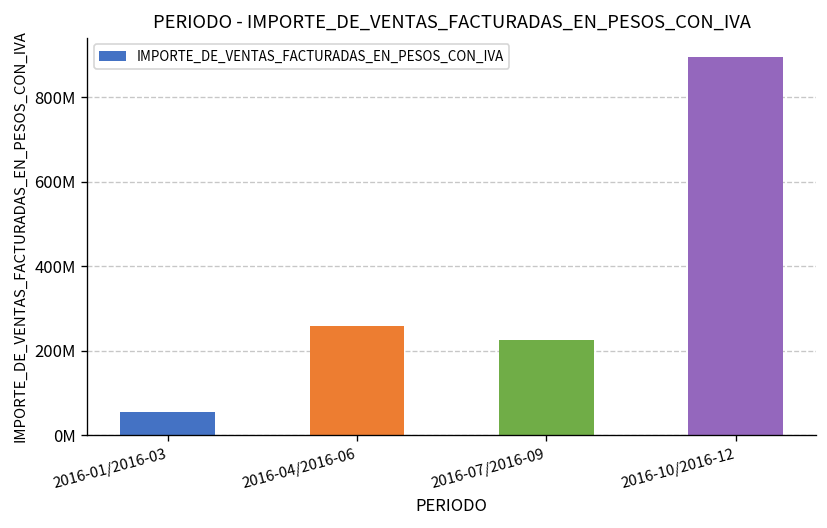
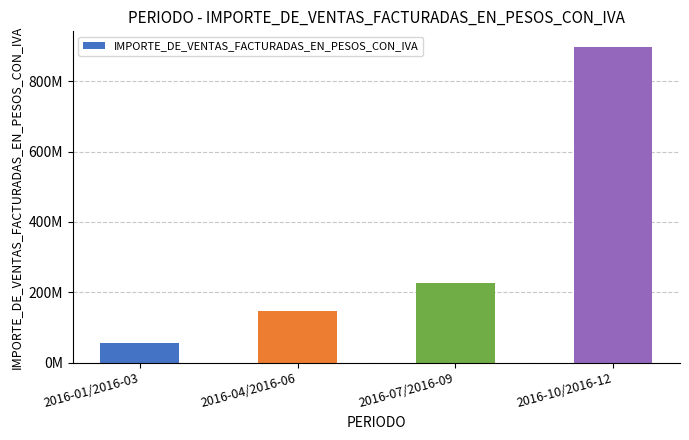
2016-04/2016-06: 260000000 -> 150000000
